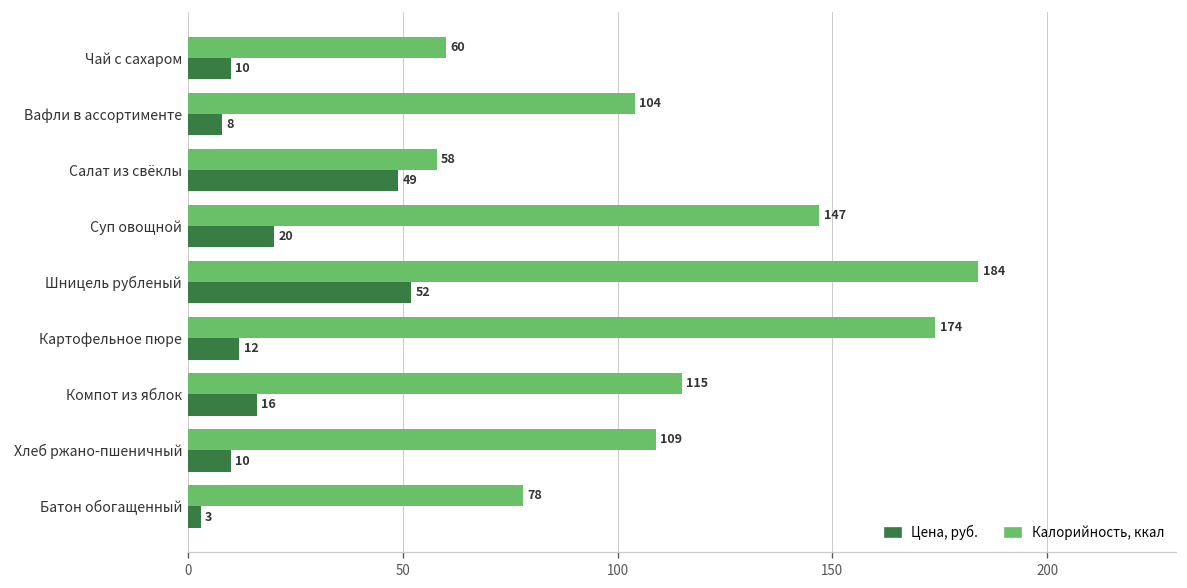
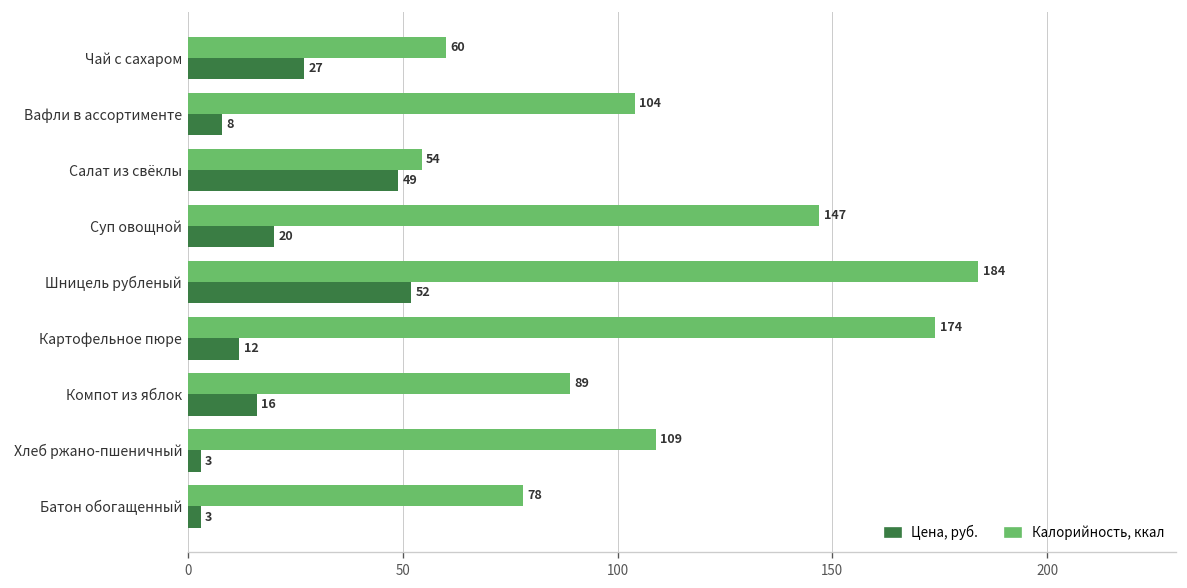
Цена, руб., Чай с сахаром: 10 -> 27
Калорийность, ккал, Салат из свёклы: 58 -> 54
Калорийность, ккал, Компот из яблок: 115 -> 89
Цена, руб., Хлеб ржано-пшеничный: 10 -> 3
